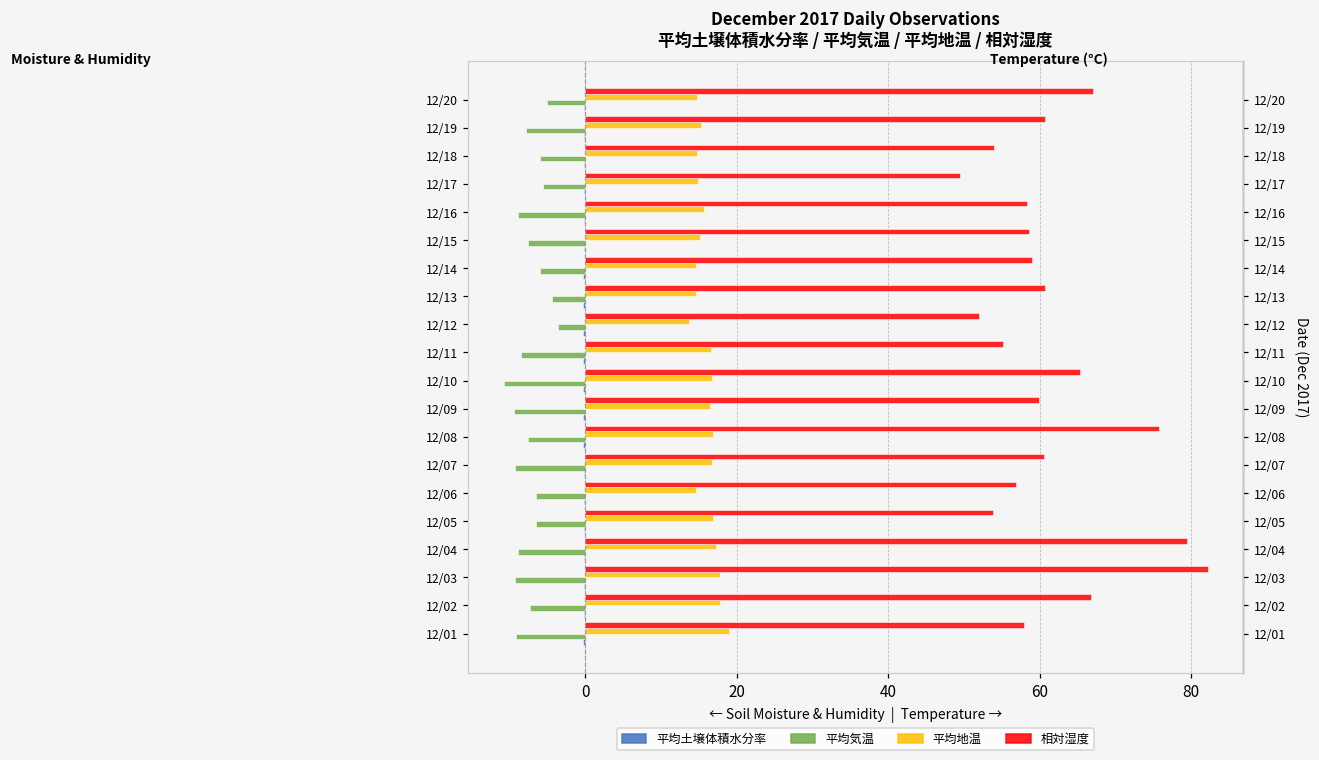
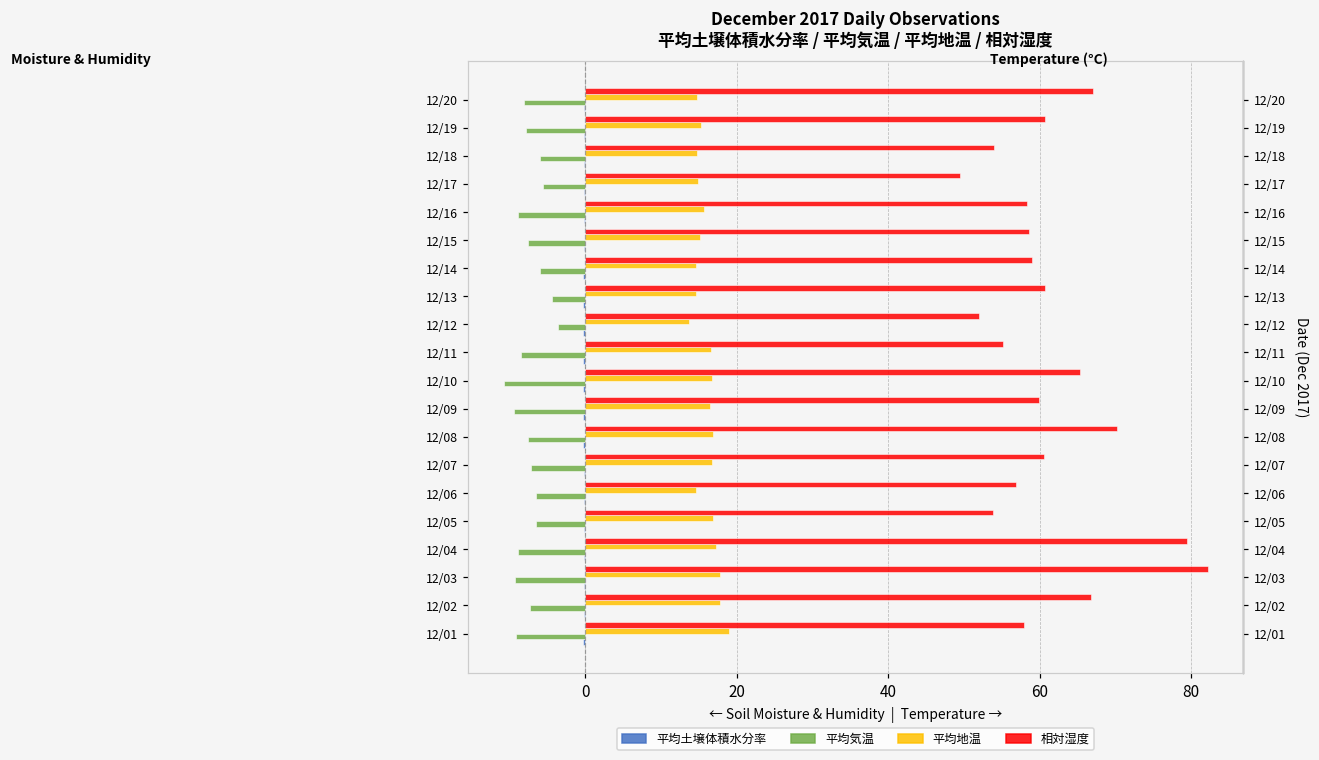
平均気温, 12/20: -5 -> -8
相対湿度, 12/08: 76 -> 70
平均気温, 12/07: -9 -> -7
